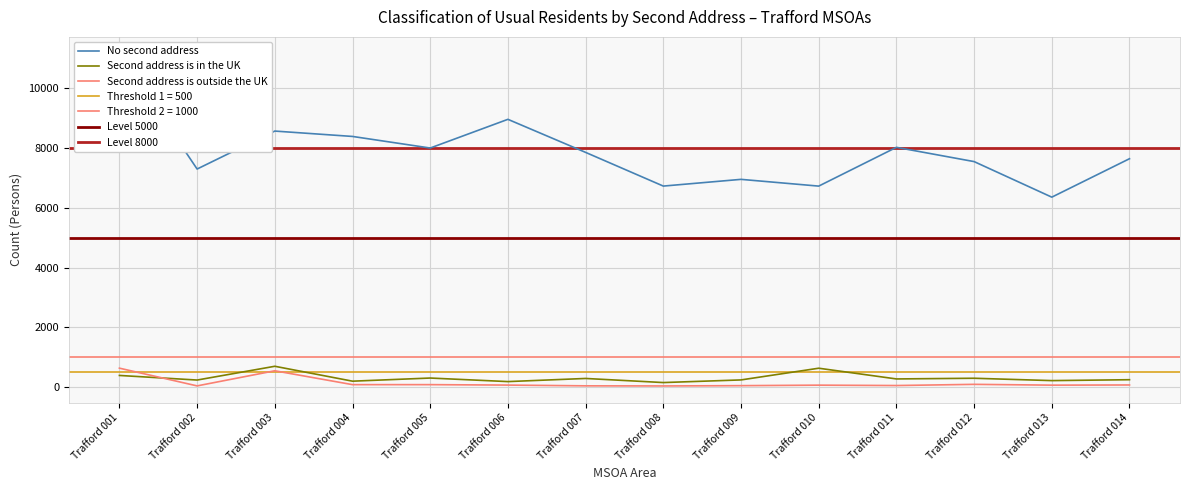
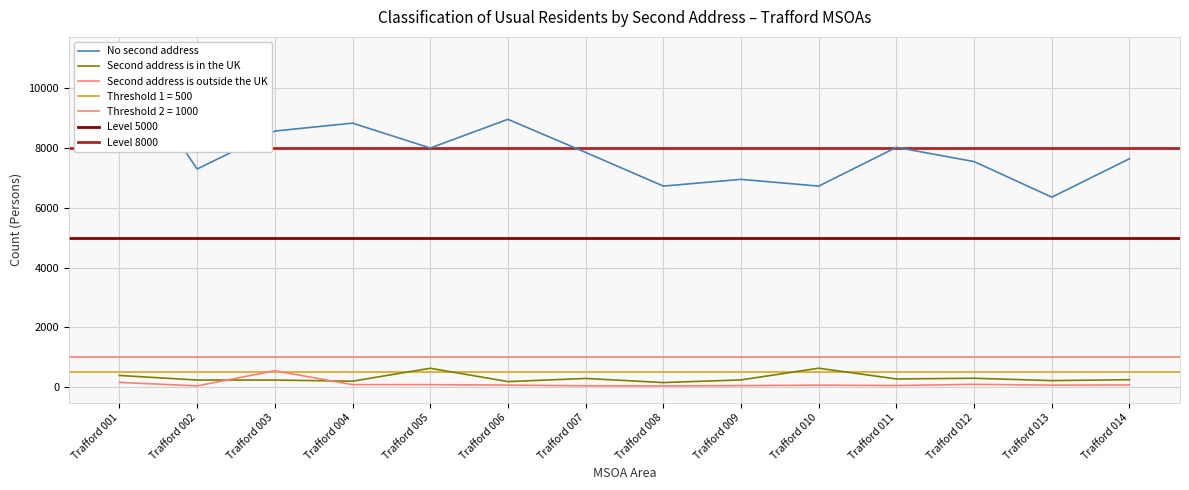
Second address is outside the UK, Trafford 001: 600 -> 200
Second address is in the UK, Trafford 003: 700 -> 200
No second address, Trafford 004: 8400 -> 8800
Second address is in the UK, Trafford 005: 300 -> 600
